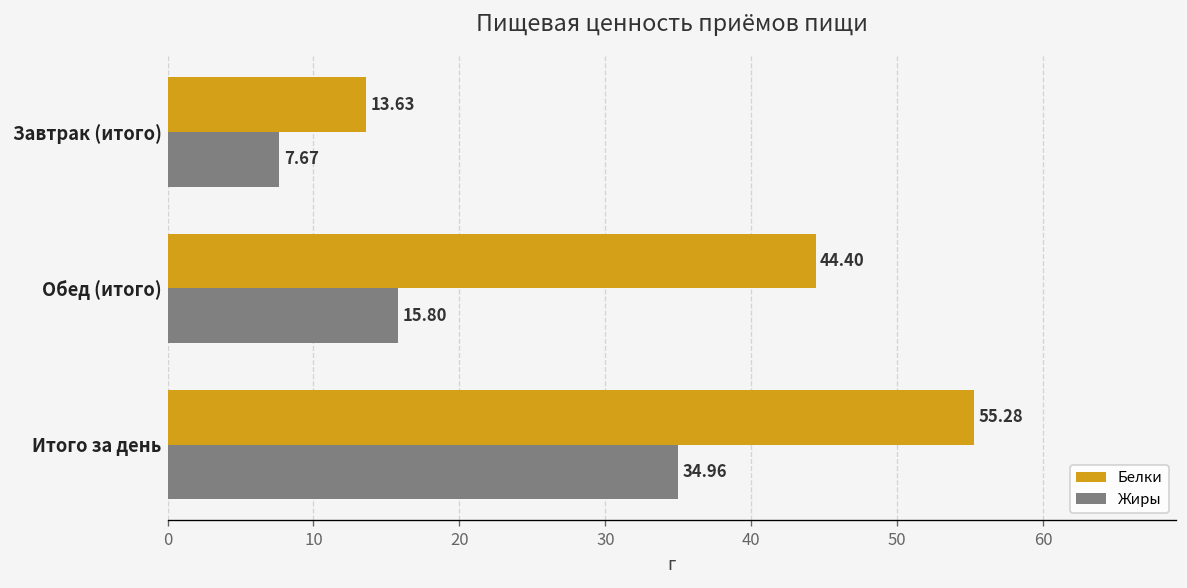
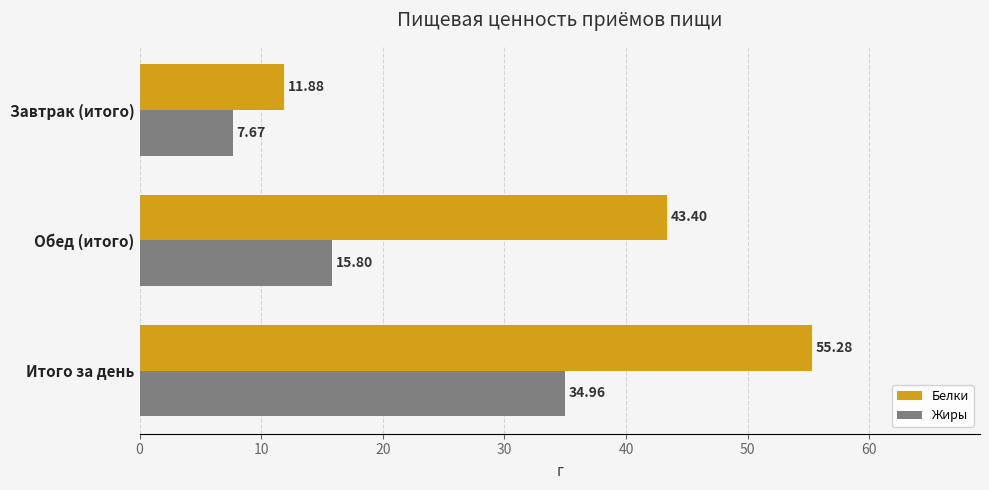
Белки, Завтрак (итого): 13.63 -> 11.88
Белки, Обед (итого): 44.40 -> 43.40
